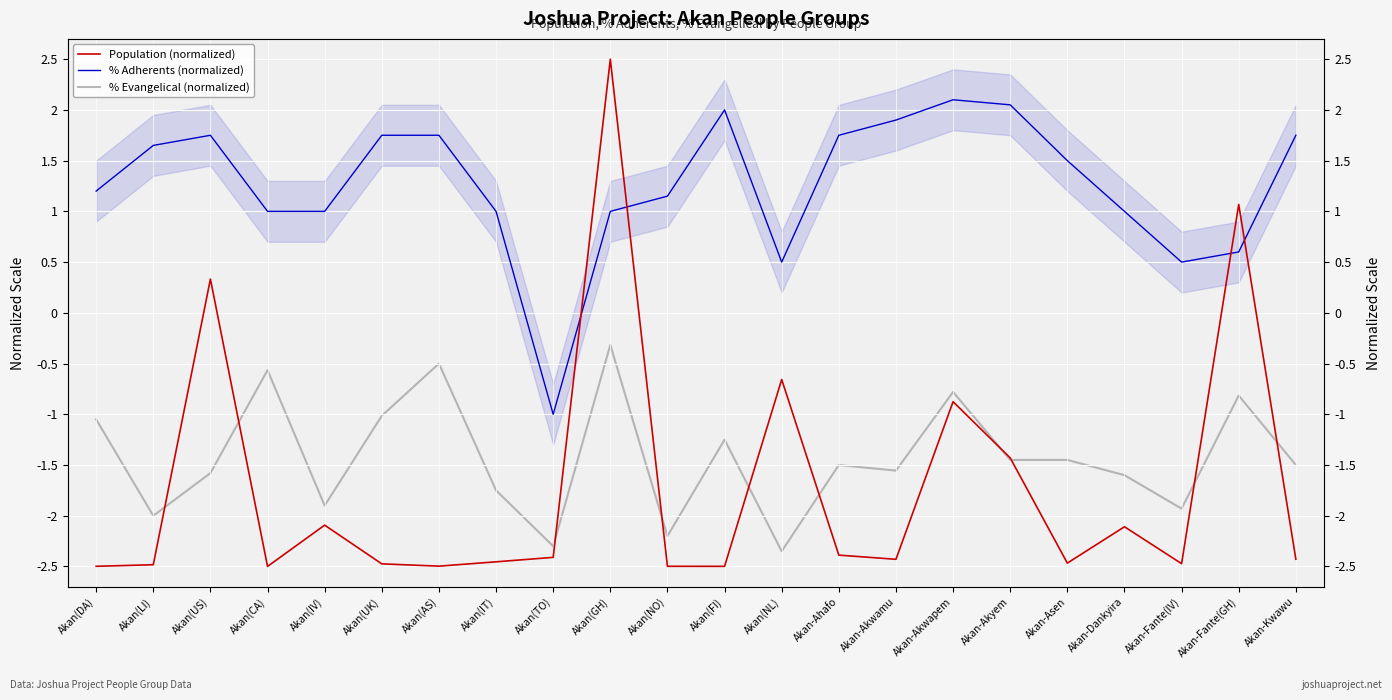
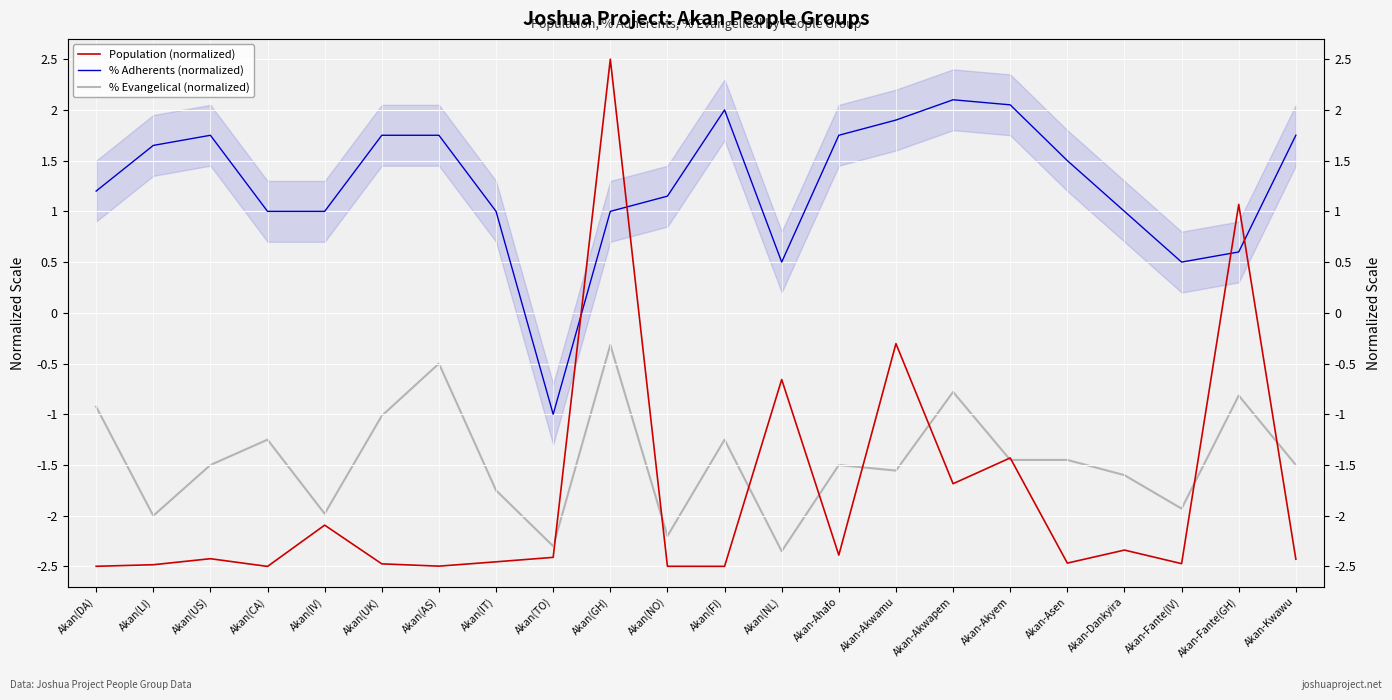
% Evangelical (normalized), Akan(DA): -1.05 -> -0.93
Population (normalized), Akan(US): 0.33 -> -2.42
% Evangelical (normalized), Akan(US): -1.58 -> -1.50
% Evangelical (normalized), Akan(CA): -0.57 -> -1.25
% Evangelical (normalized), Akan(IV): -1.90 -> -1.98
Population (normalized), Akan-Akwamu: -2.43 -> -0.30
Population (normalized), Akan-Akwapem: -0.88 -> -1.68
Population (normalized), Akan-Dankyira: -2.11 -> -2.34
